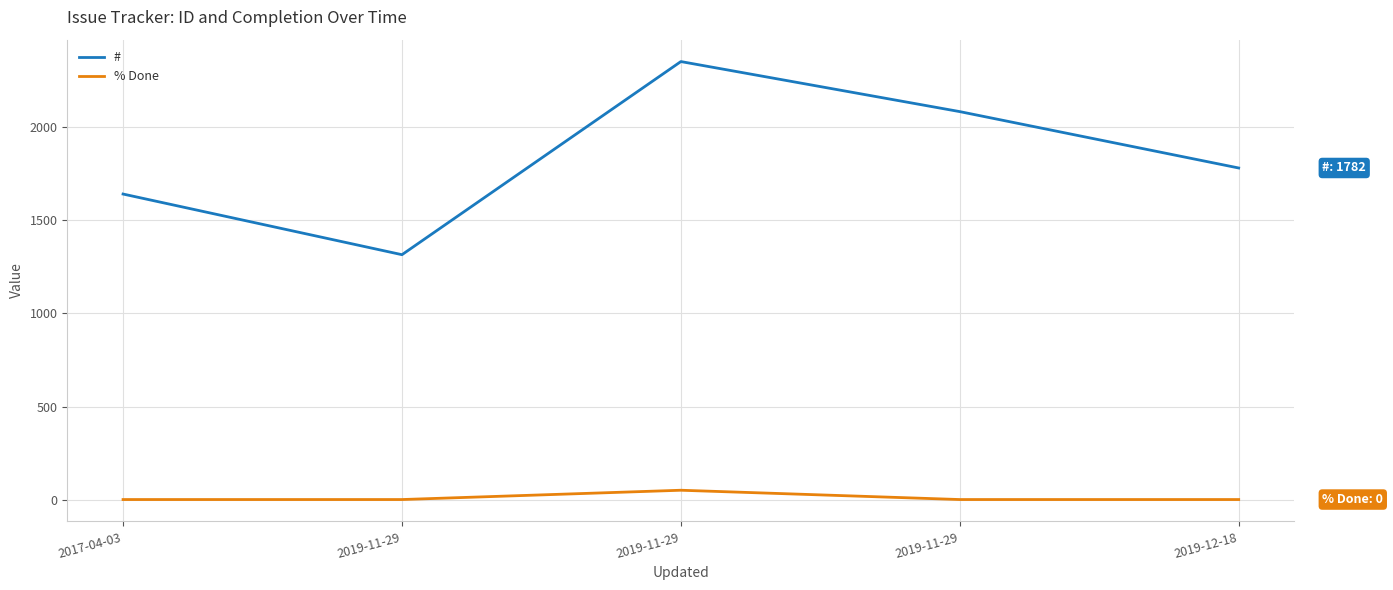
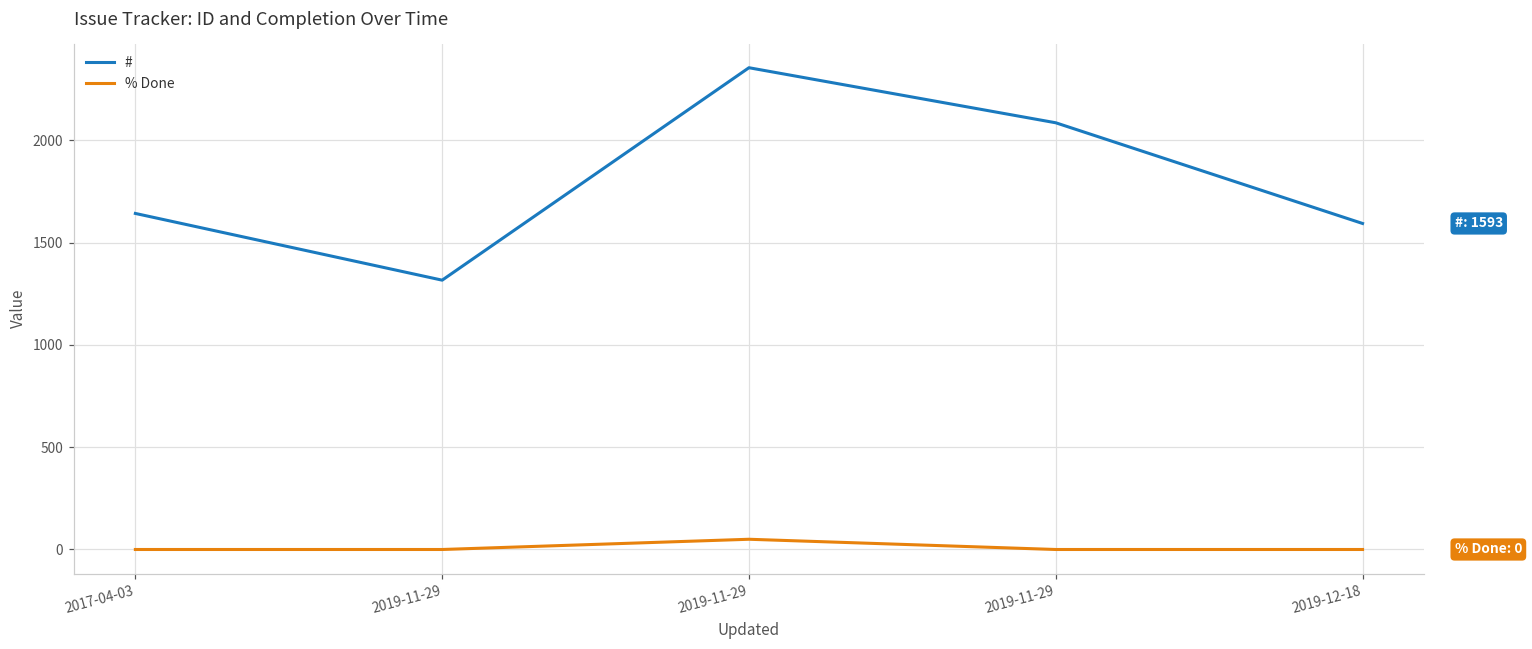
#, 2019-12-18: 1782 -> 1593
